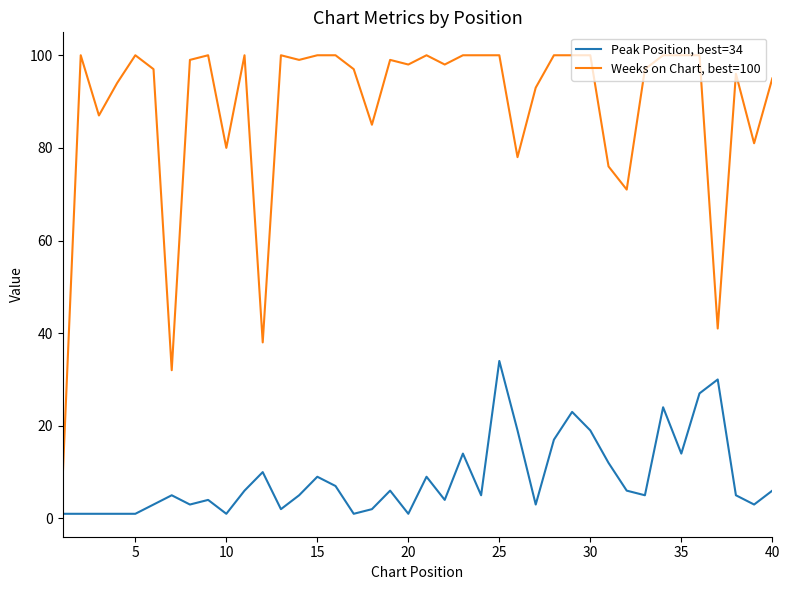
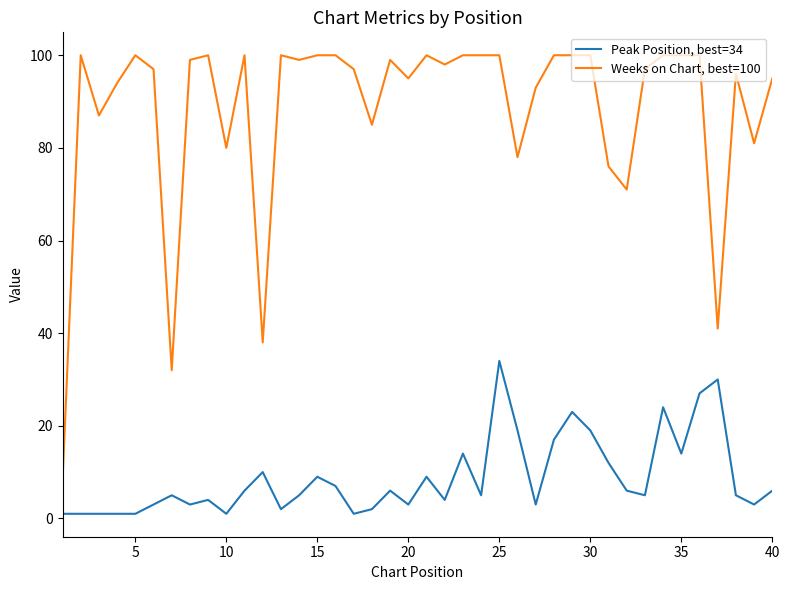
Peak Position, best=34, 20: 1 -> 3
Weeks on Chart, best=100, 20: 98 -> 95
